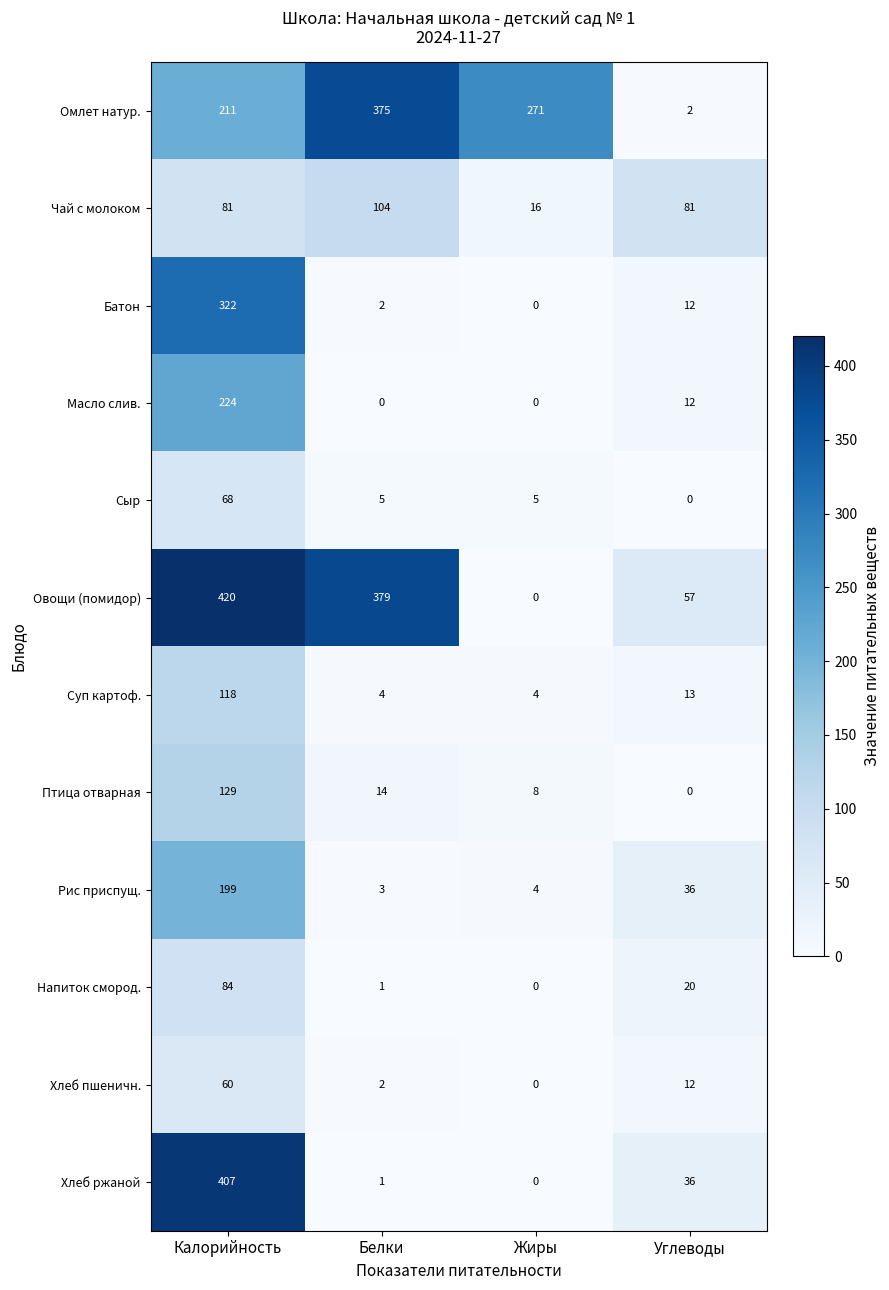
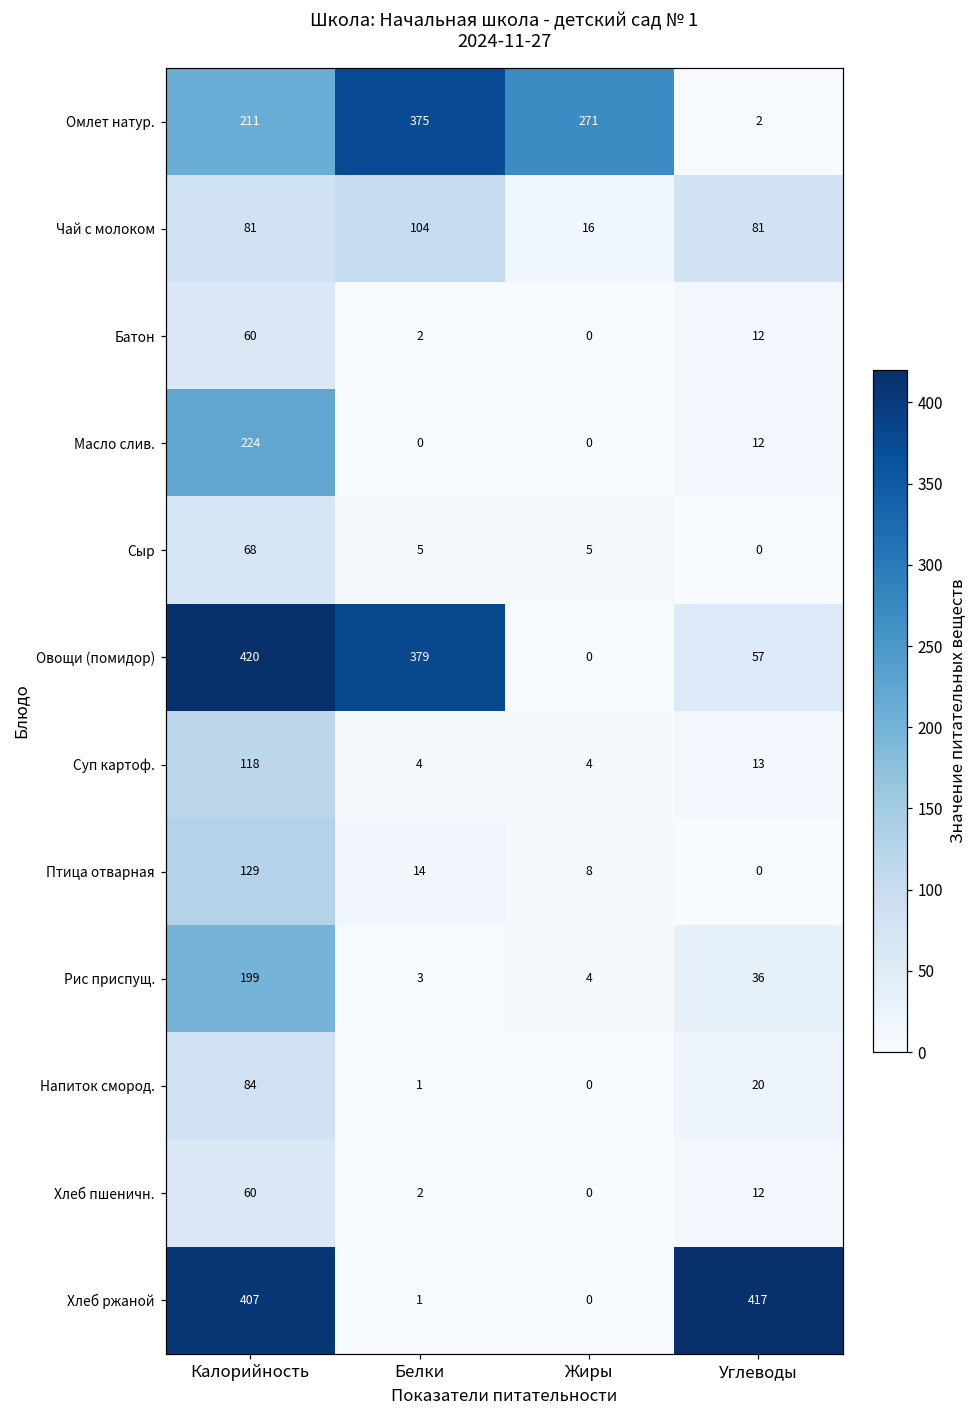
Батон, Калорийность: 322 -> 60
Хлеб ржаной, Углеводы: 36 -> 417
